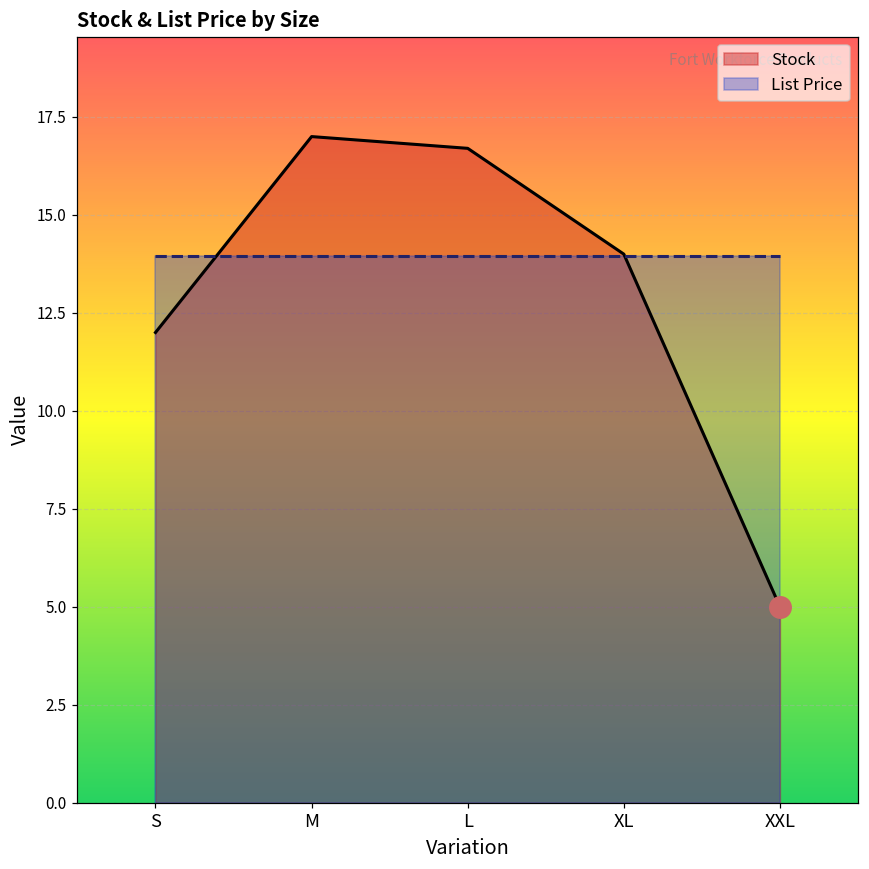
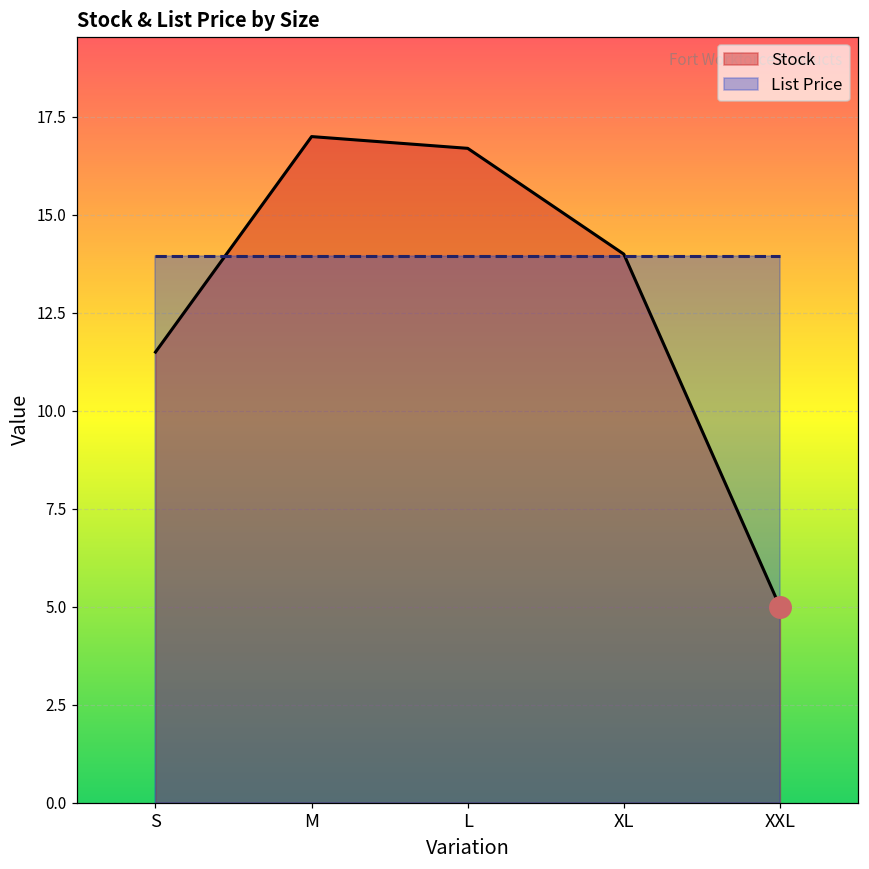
Stock, S: 12.0 -> 11.5
